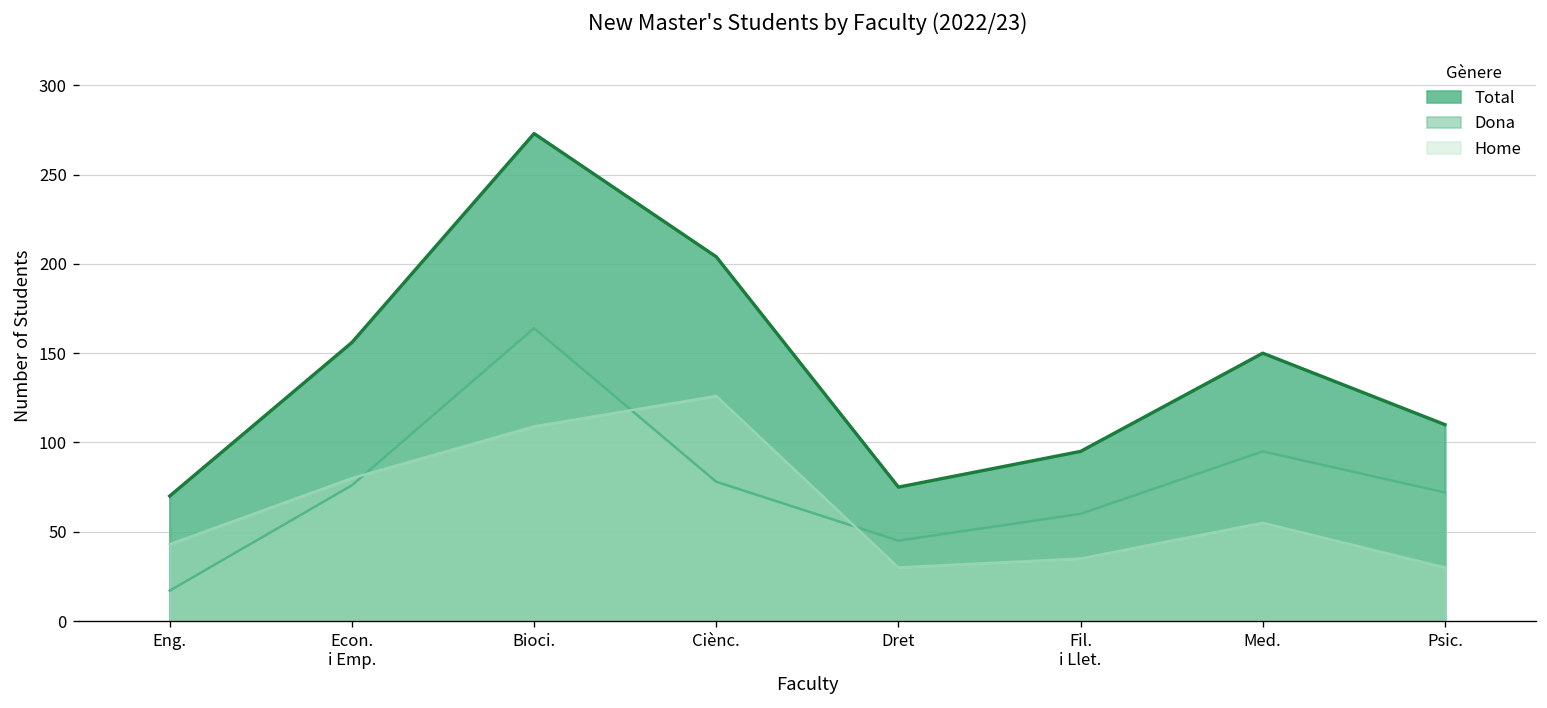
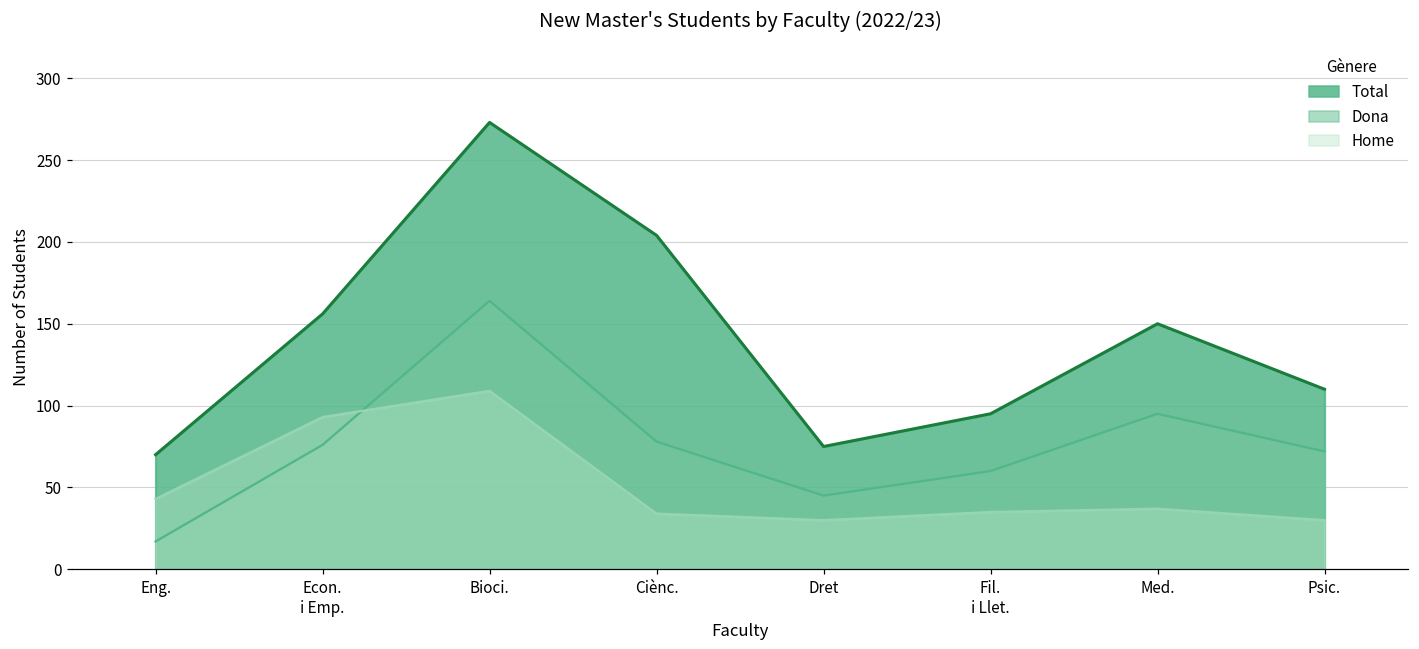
Home, Econ. i Emp.: 80 -> 93
Home, Ciènc.: 126 -> 34
Home, Med.: 55 -> 37
